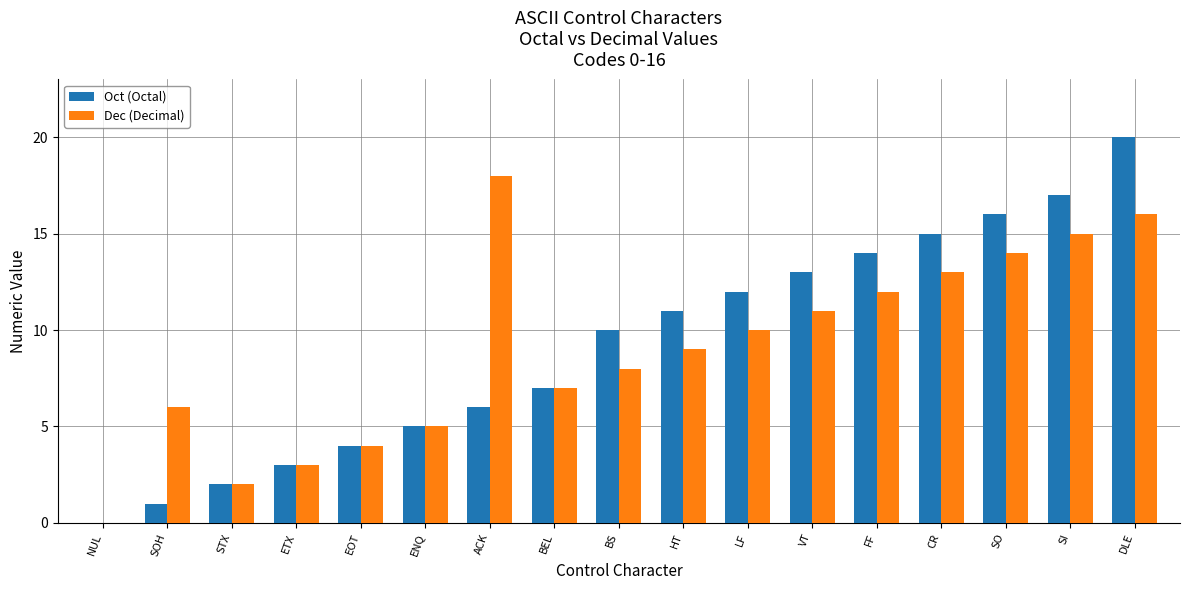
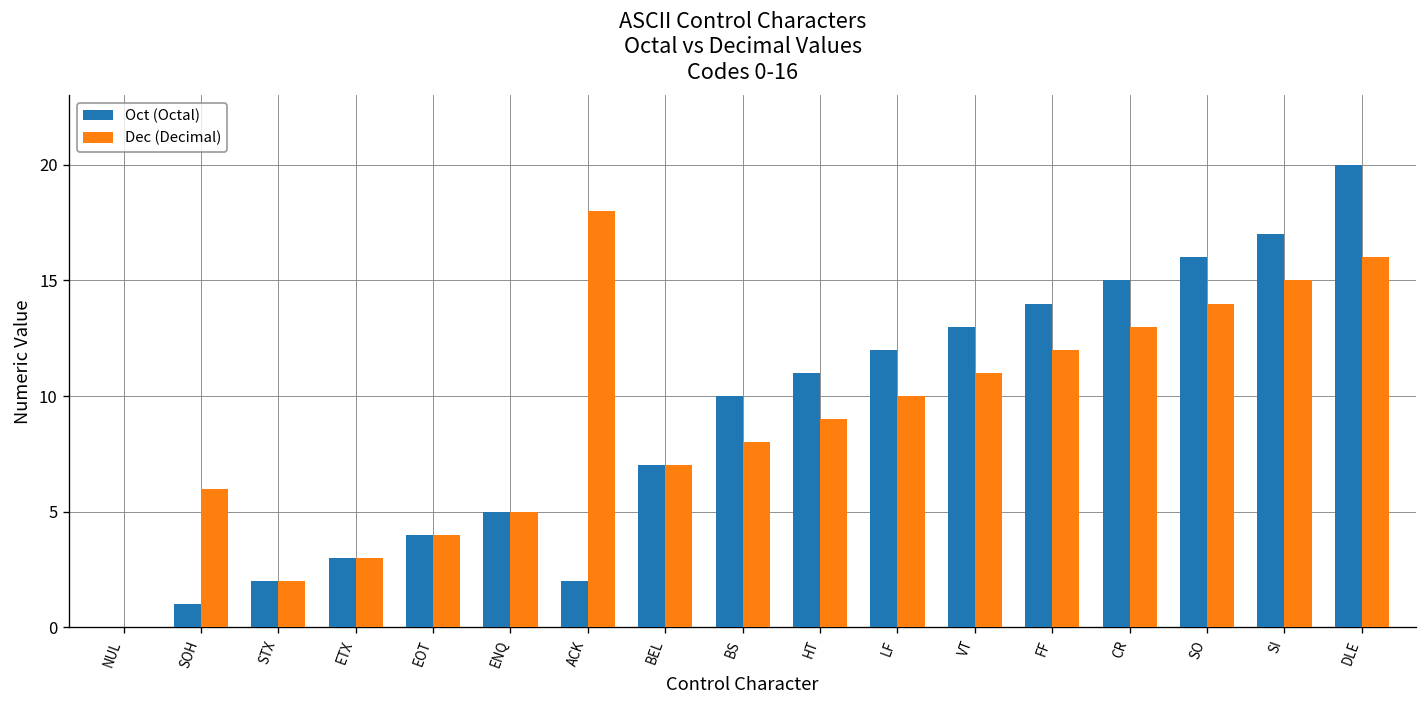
Oct (Octal), ACK: 6 -> 2
